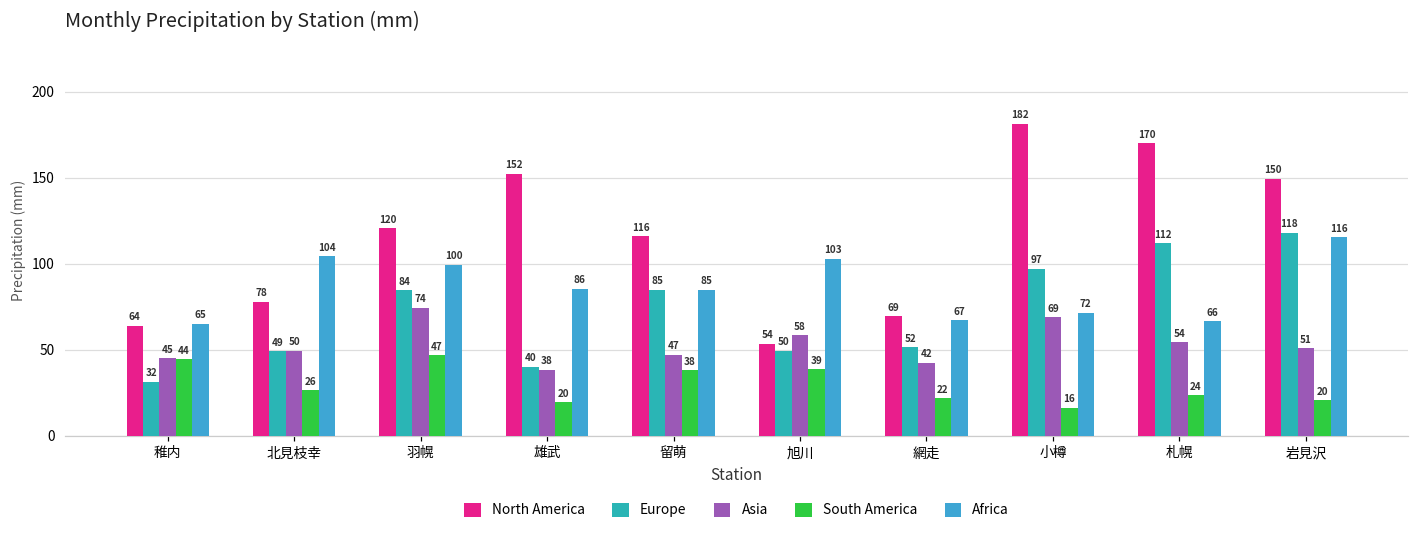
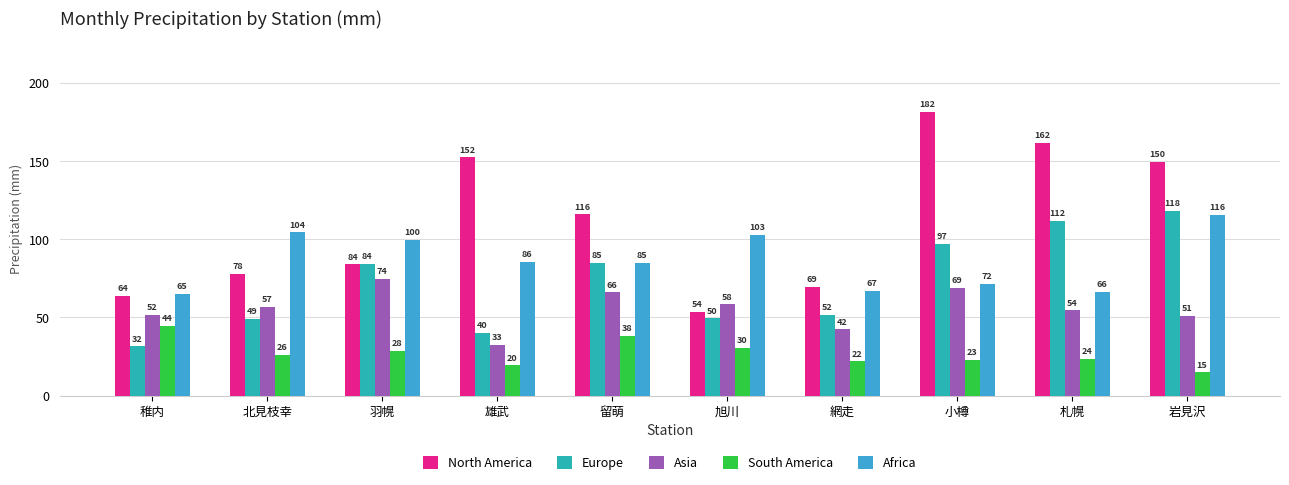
Asia, 稚内: 45 -> 52
Asia, 北見枝幸: 50 -> 57
North America, 羽幌: 120 -> 84
South America, 羽幌: 47 -> 28
Asia, 雄武: 38 -> 33
Asia, 留萌: 47 -> 66
South America, 旭川: 39 -> 30
South America, 小樽: 16 -> 23
North America, 札幌: 170 -> 162
South America, 岩見沢: 20 -> 15
